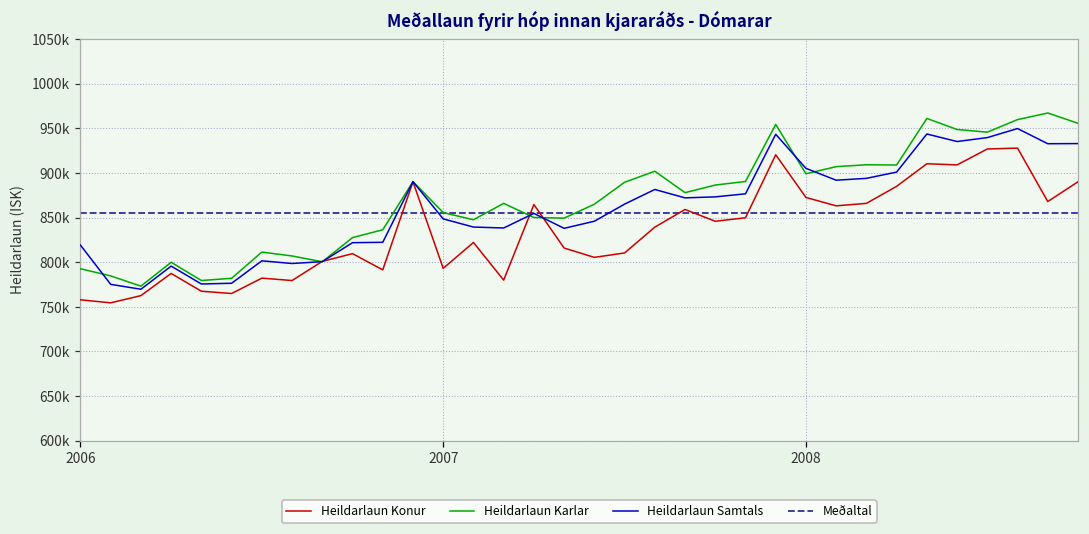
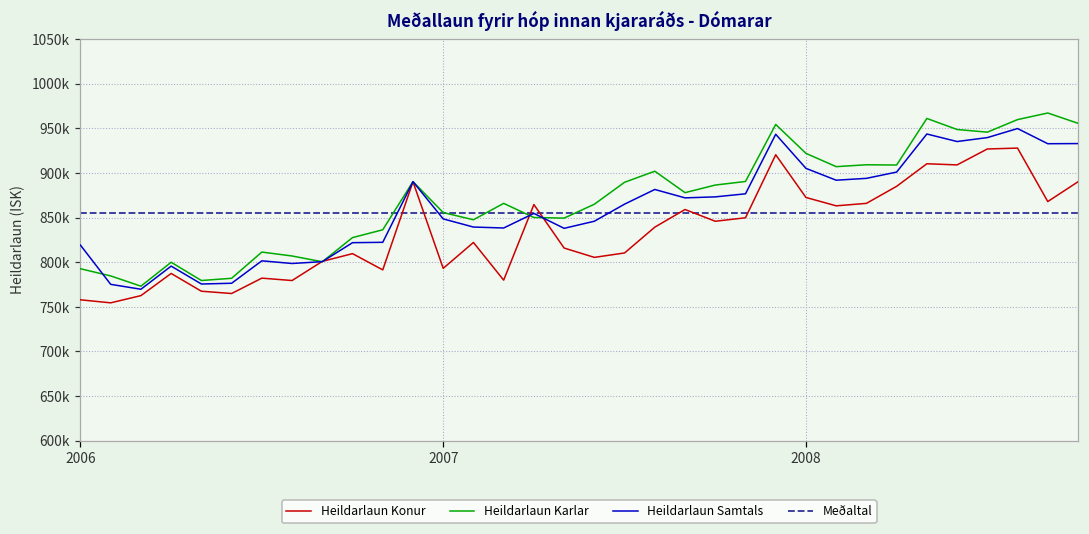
Heildarlaun Karlar, 2008: 900000 -> 920000
